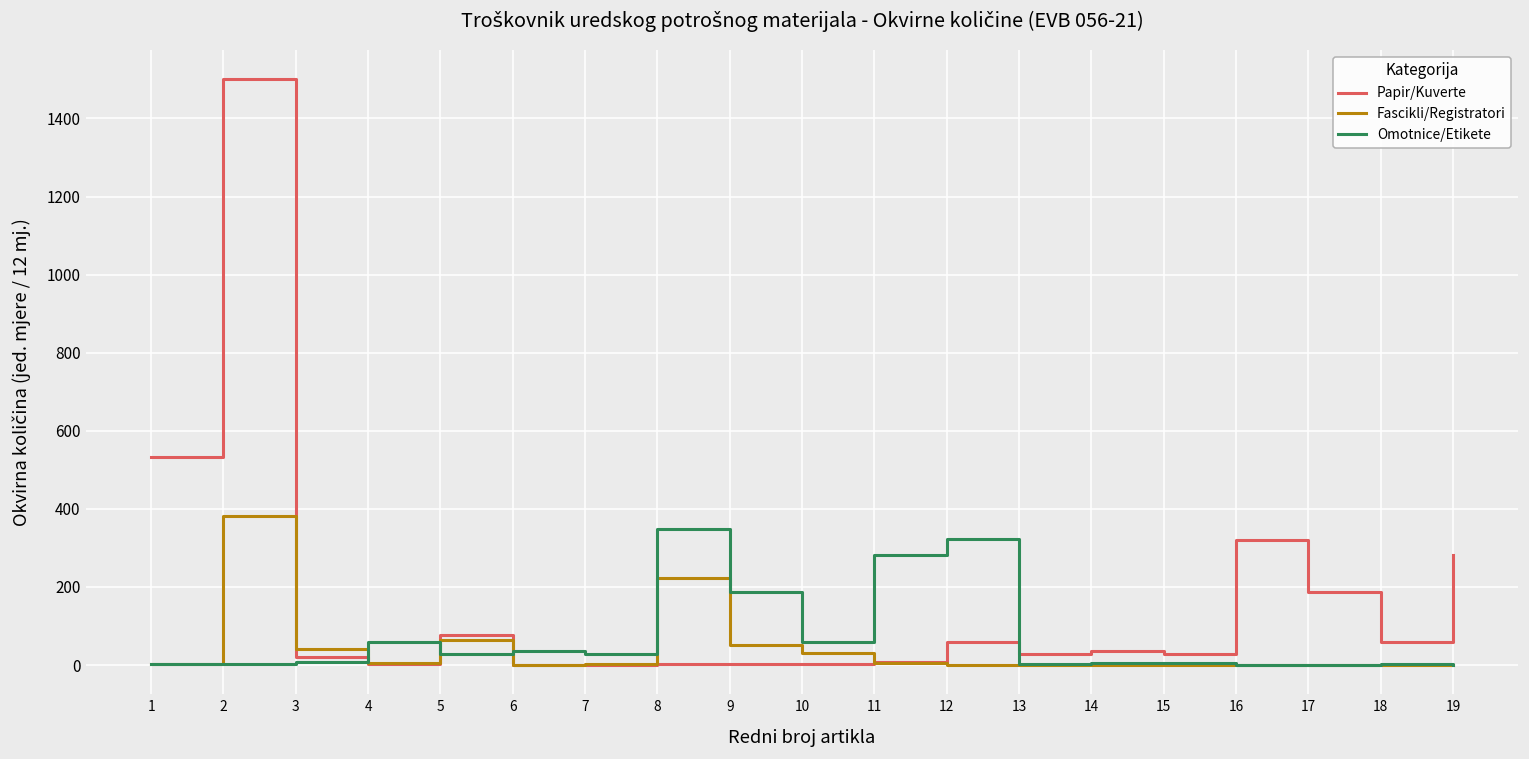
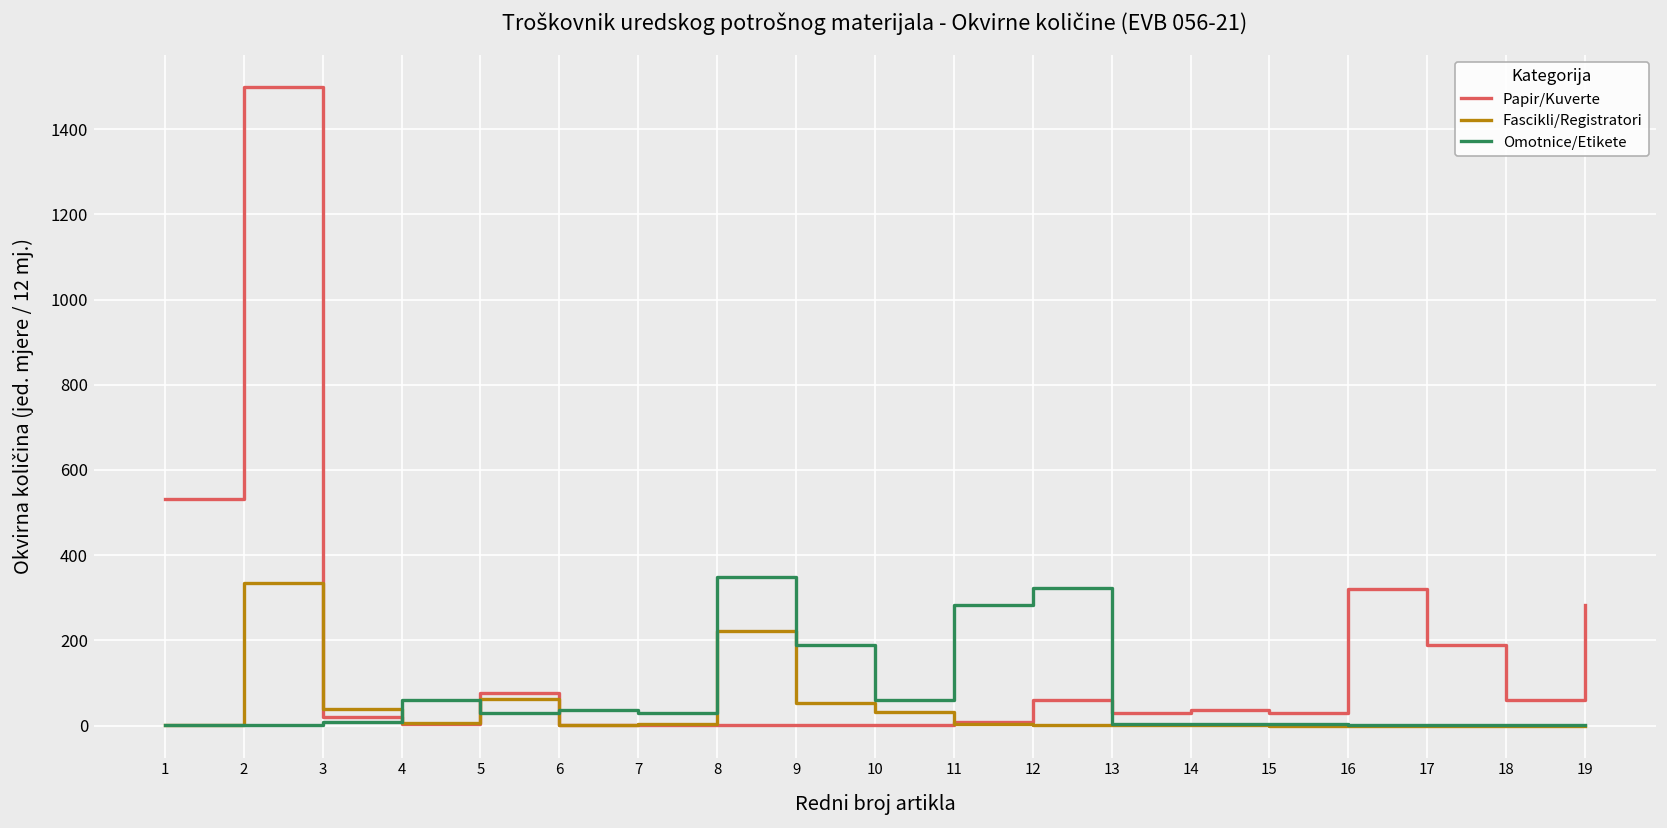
Fascikli/Registratori, 2: 380 -> 340
